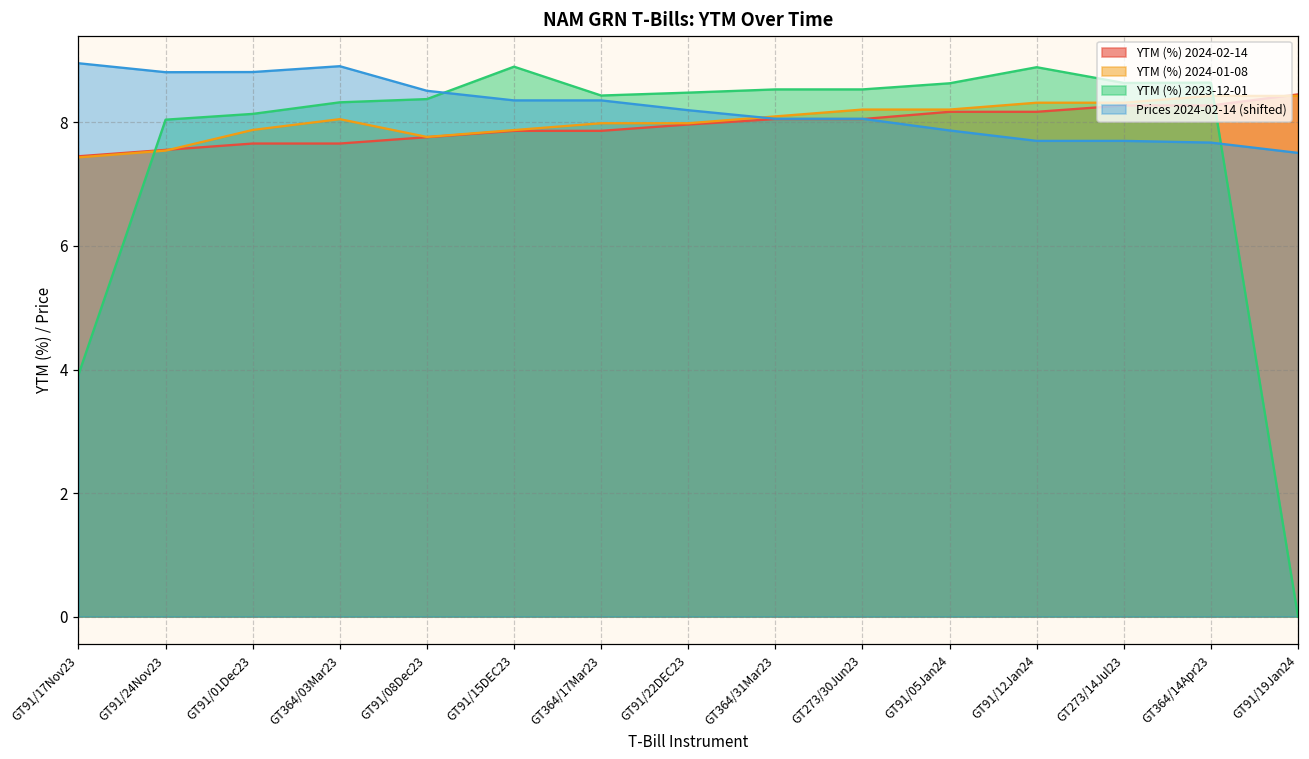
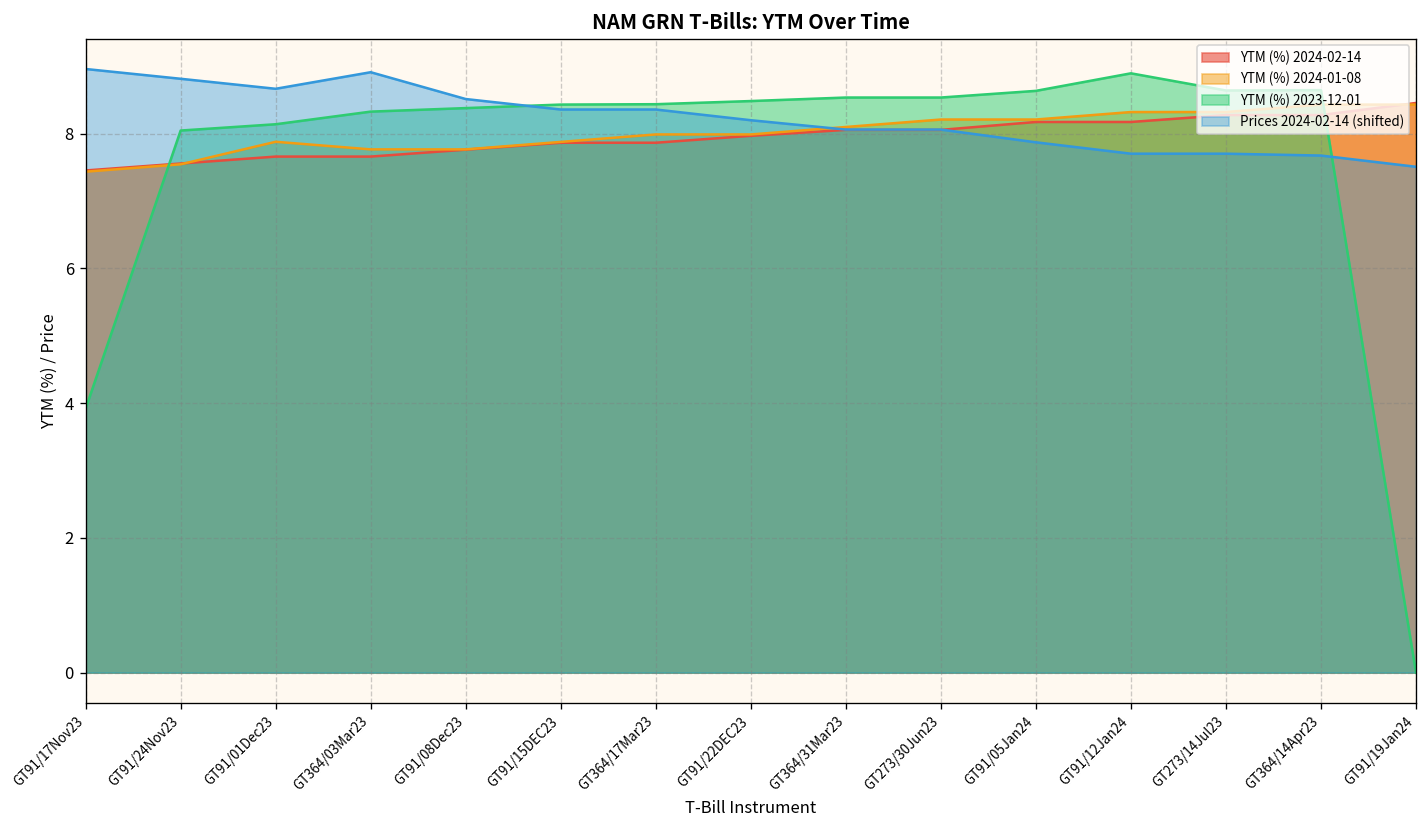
Prices 2024-02-14 (shifted), GT91/01Dec23: 8.8 -> 8.7
YTM (%) 2024-01-08, GT364/03Mar23: 8.1 -> 7.8
YTM (%) 2023-12-01, GT91/15DEC23: 8.9 -> 8.4
